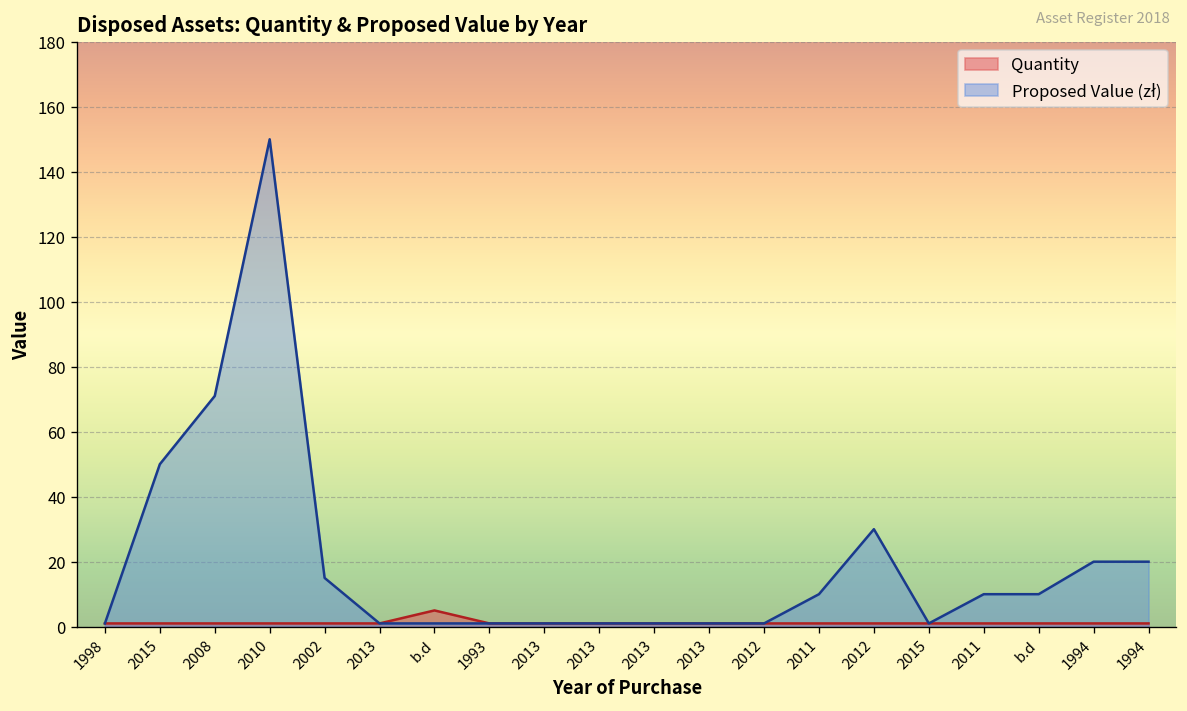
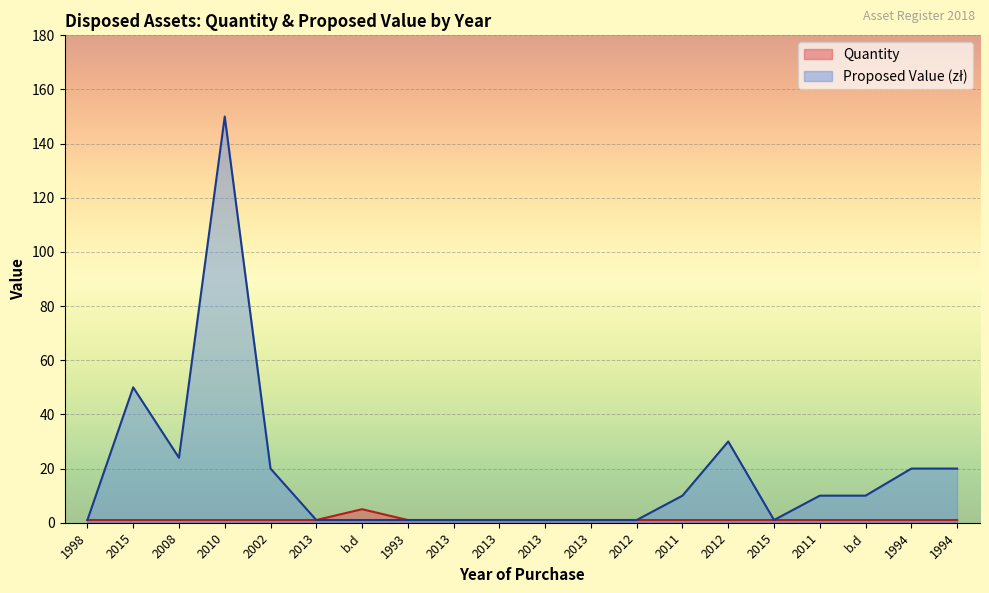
Proposed Value (zł), 2008: 71 -> 24
Proposed Value (zł), 2002: 15 -> 20
